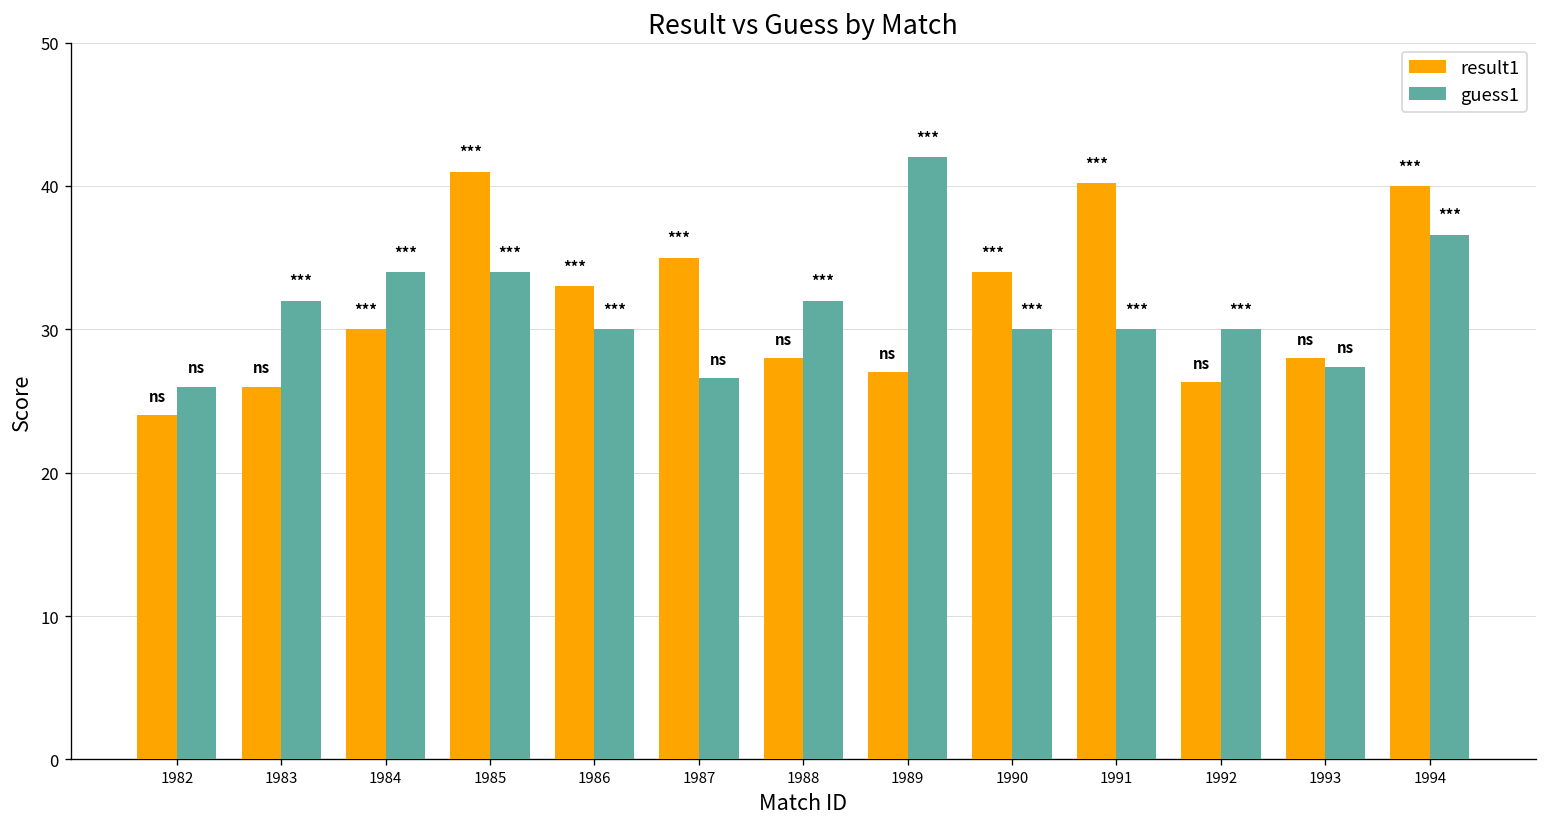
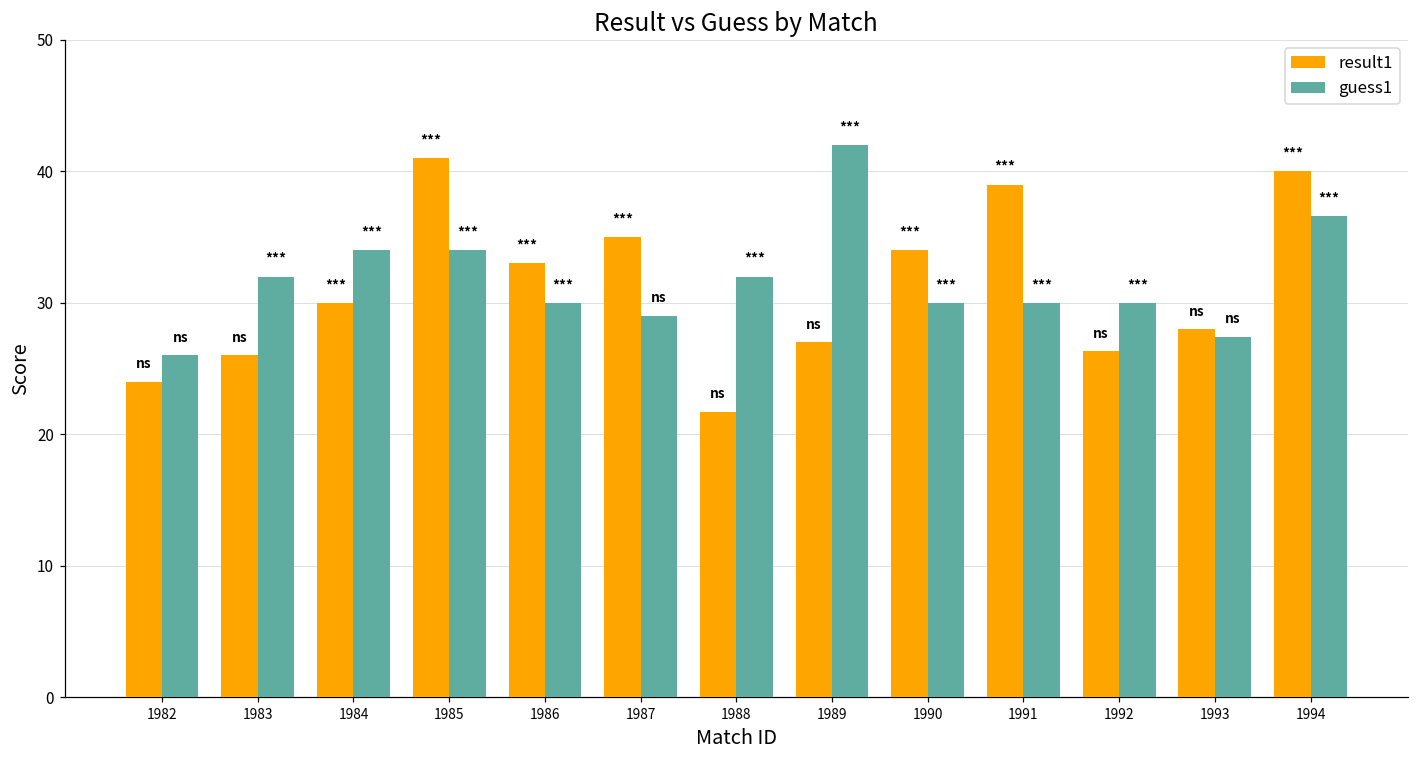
guess1, 1987: 26.6 -> 29.0
result1, 1988: 28.0 -> 21.7
result1, 1991: 40.2 -> 39.0
